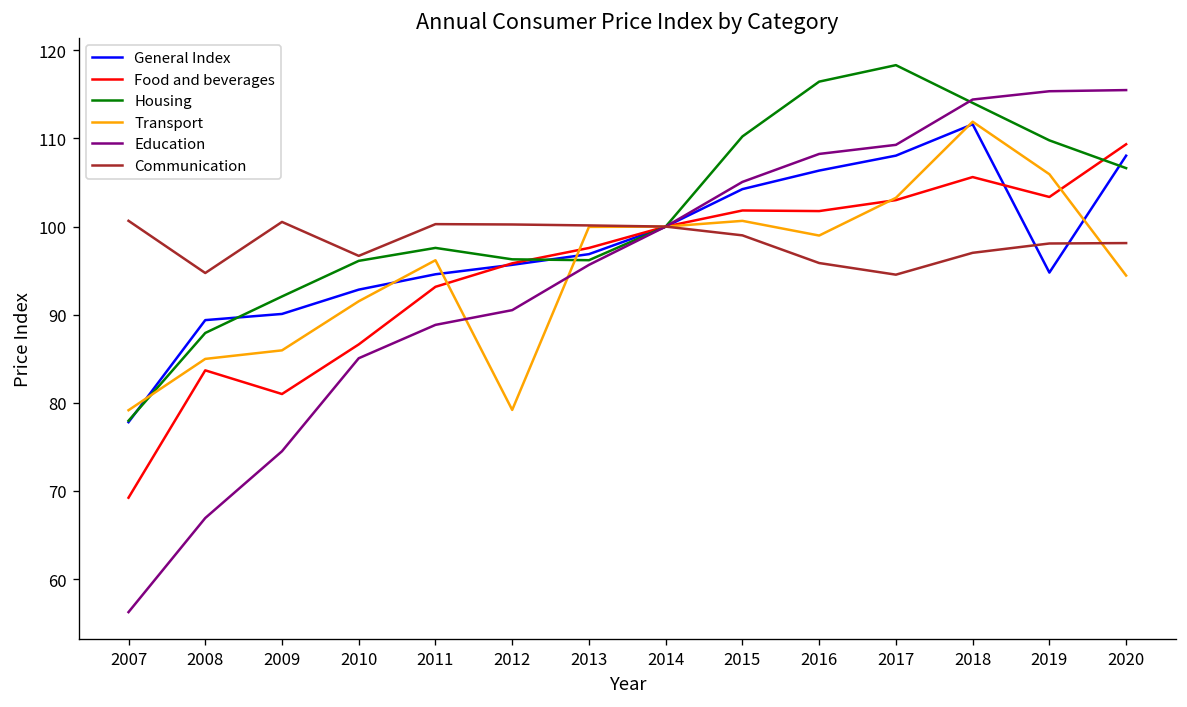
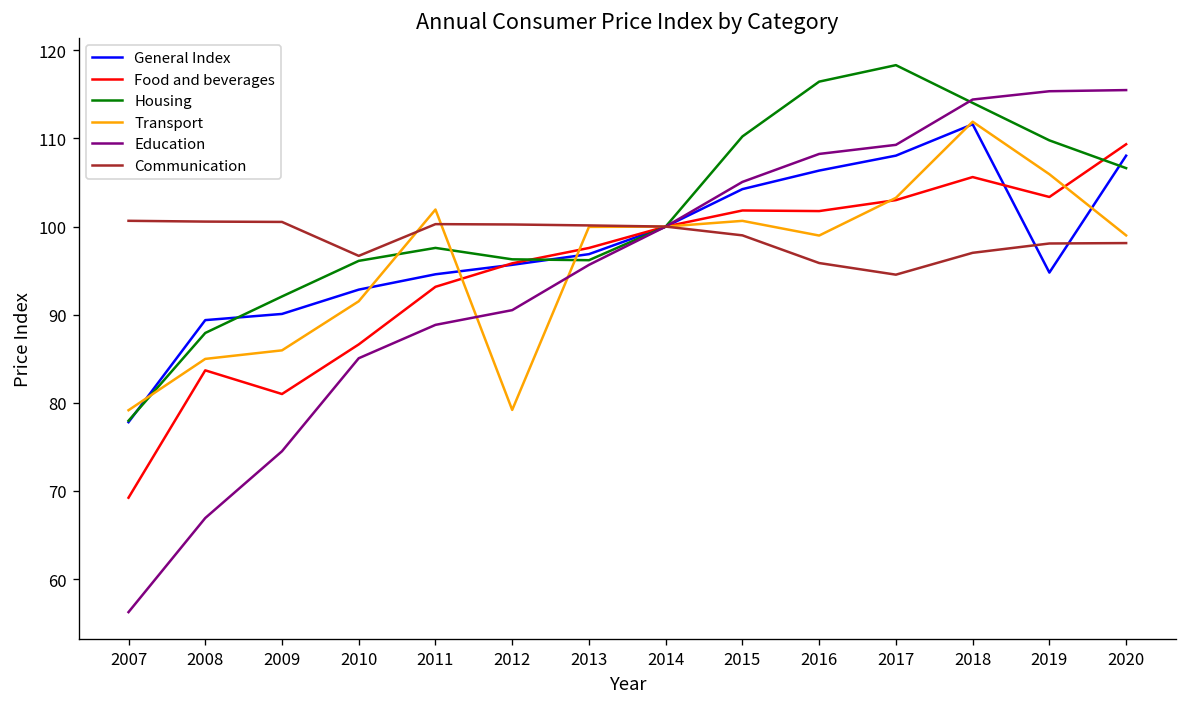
Communication, 2008: 95 -> 101
Transport, 2011: 96 -> 102
Transport, 2020: 94 -> 99
